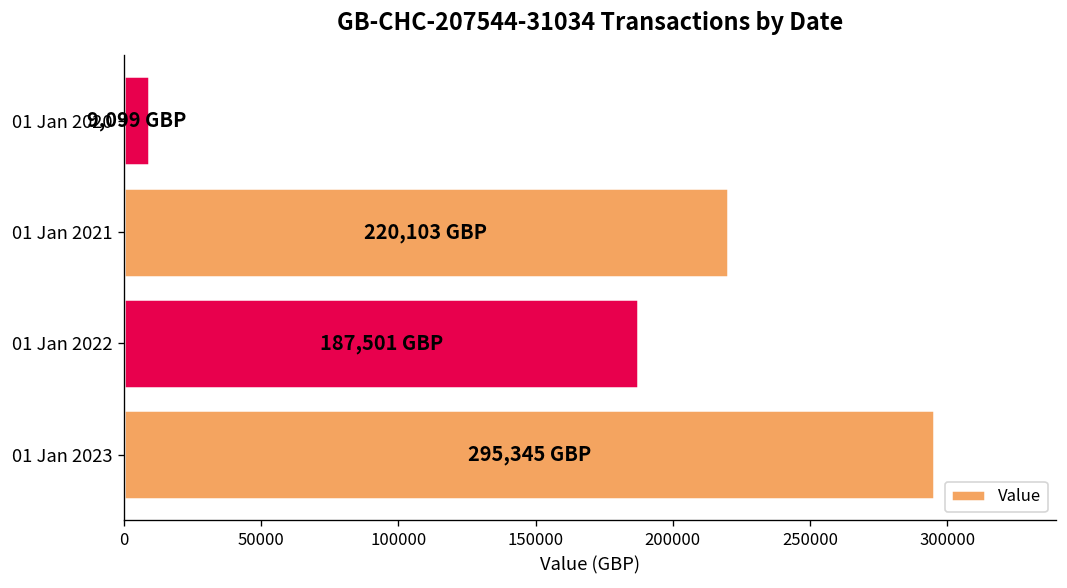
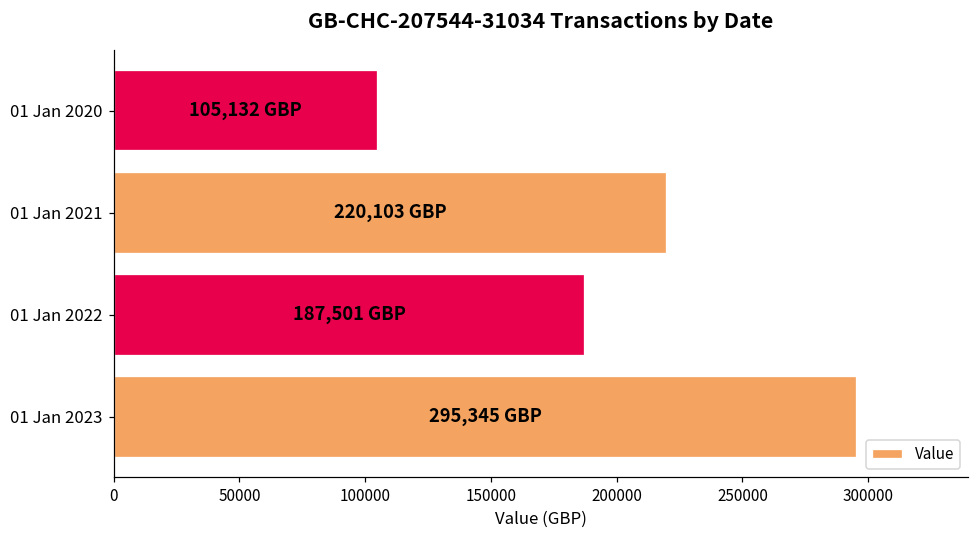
01 Jan 2020: 9,099 -> 105,132
